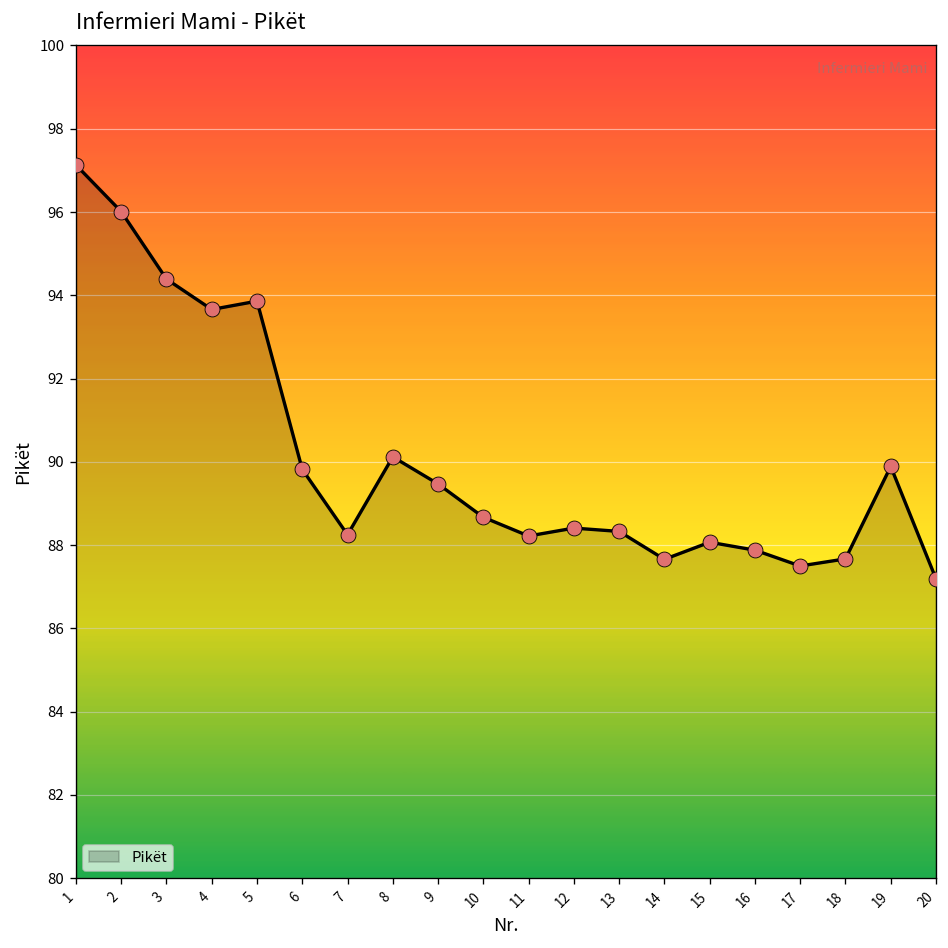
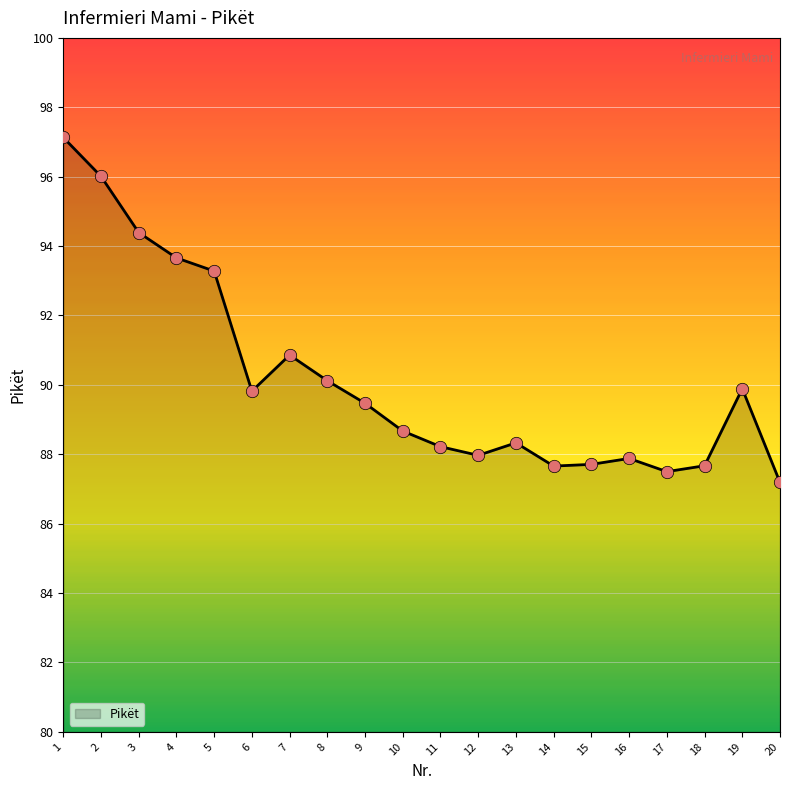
5: 93.9 -> 93.3
7: 88.3 -> 90.9
12: 88.4 -> 88.0
15: 88.1 -> 87.7
